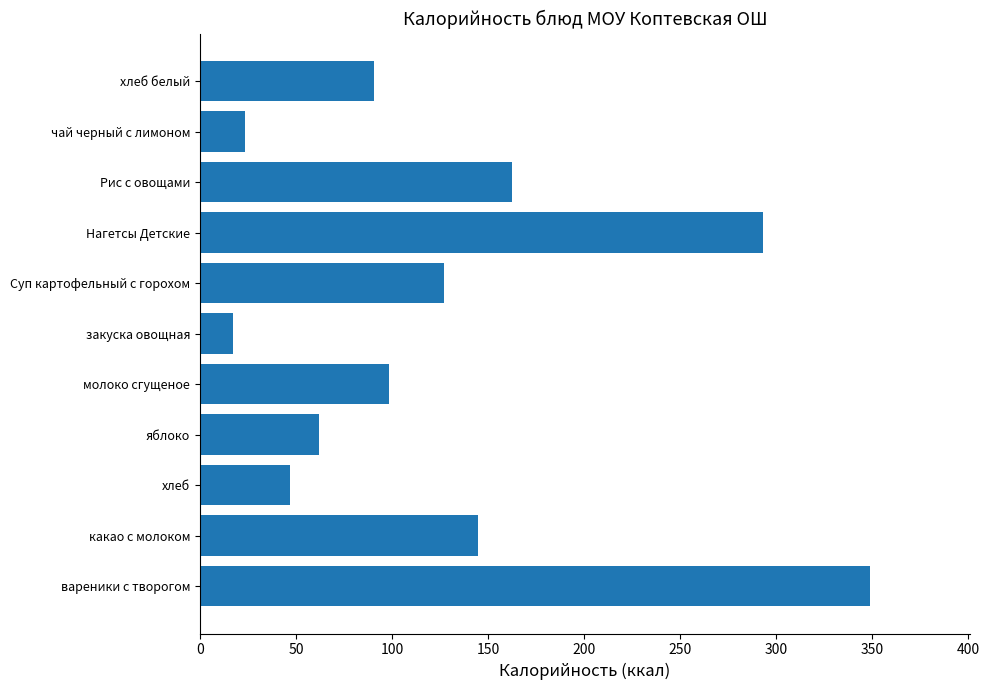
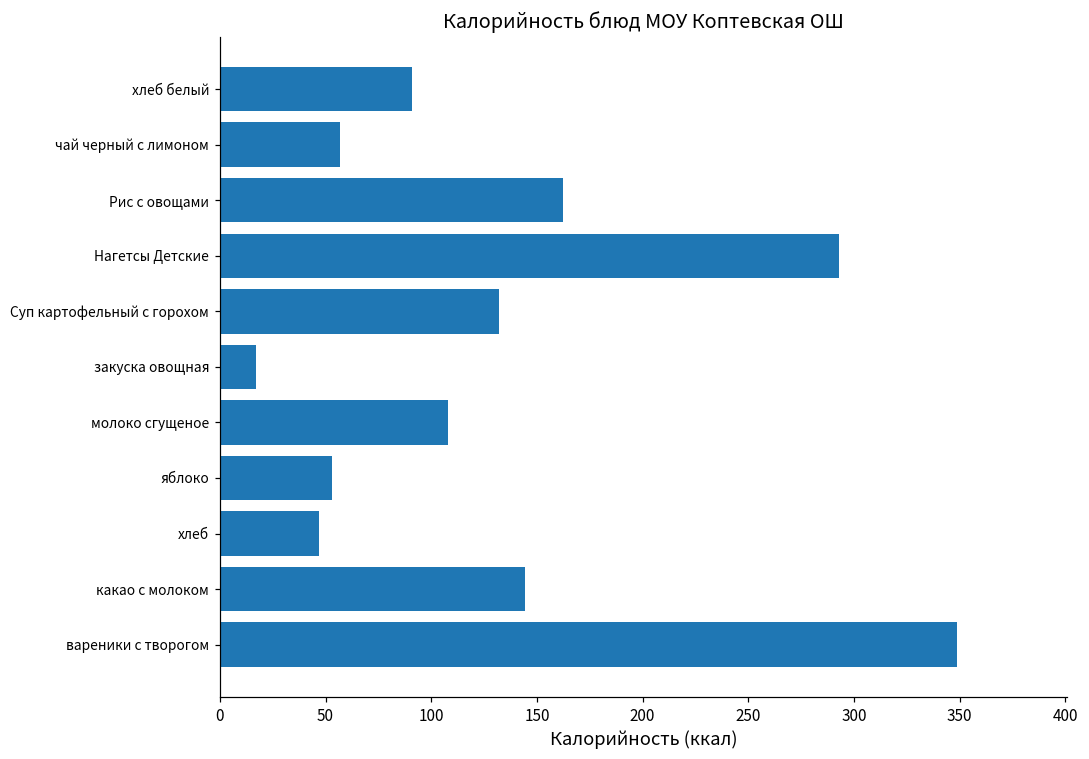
чай черный с лимоном: 24 -> 57
Суп картофельный с горохом: 127 -> 132
молоко сгущеное: 98 -> 108
яблоко: 62 -> 53
